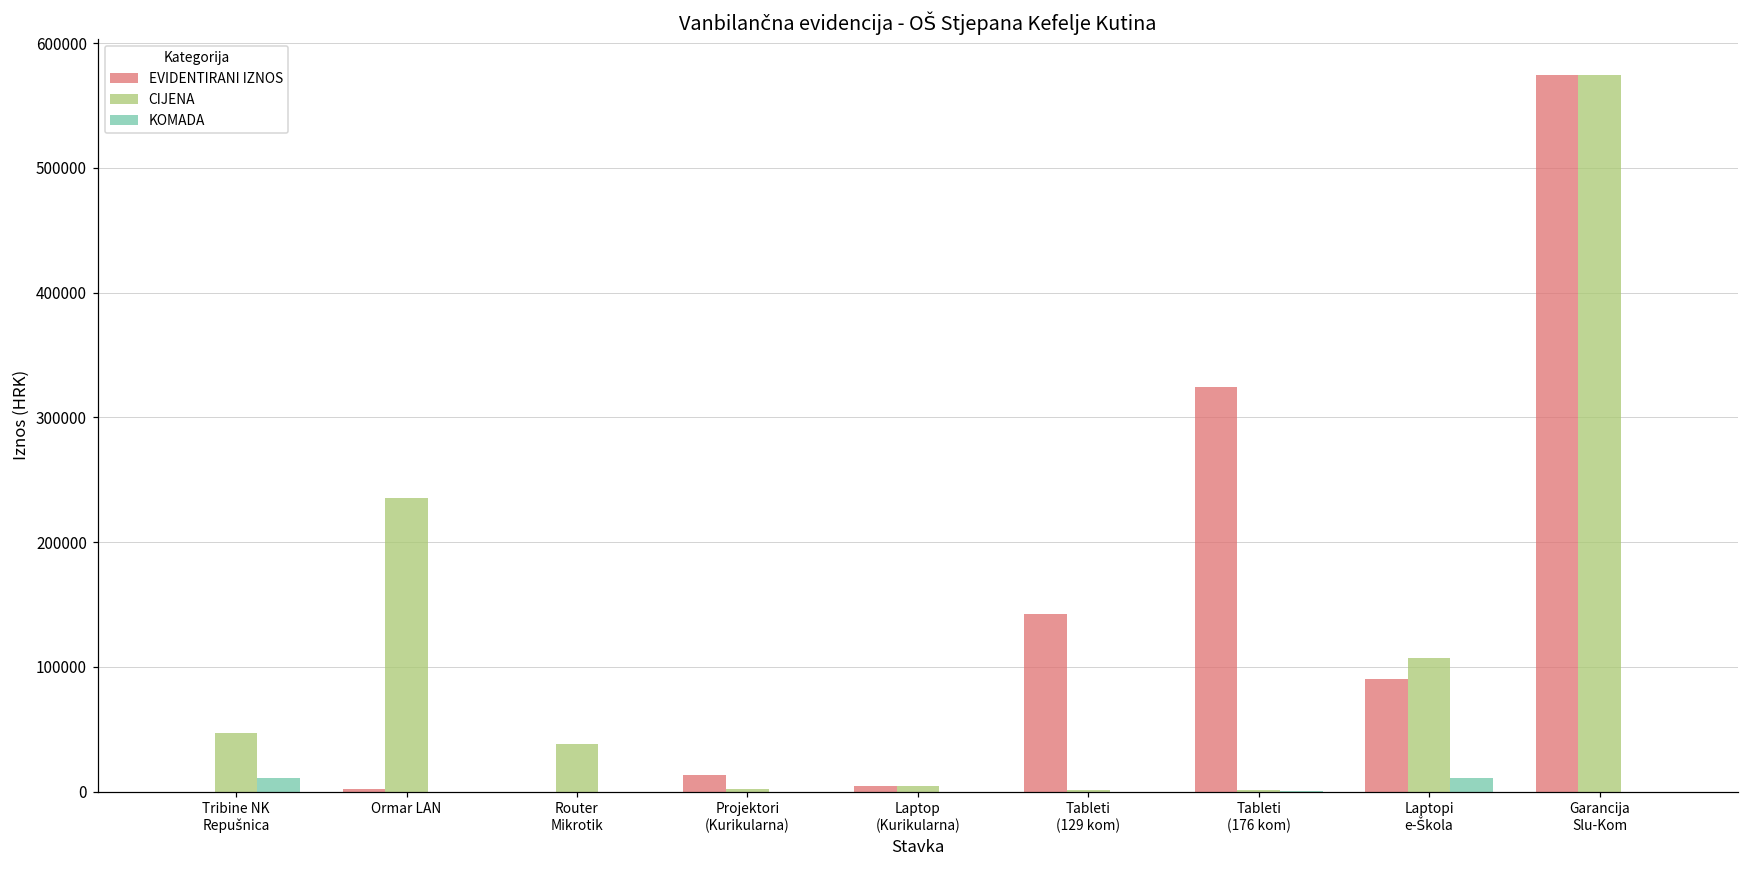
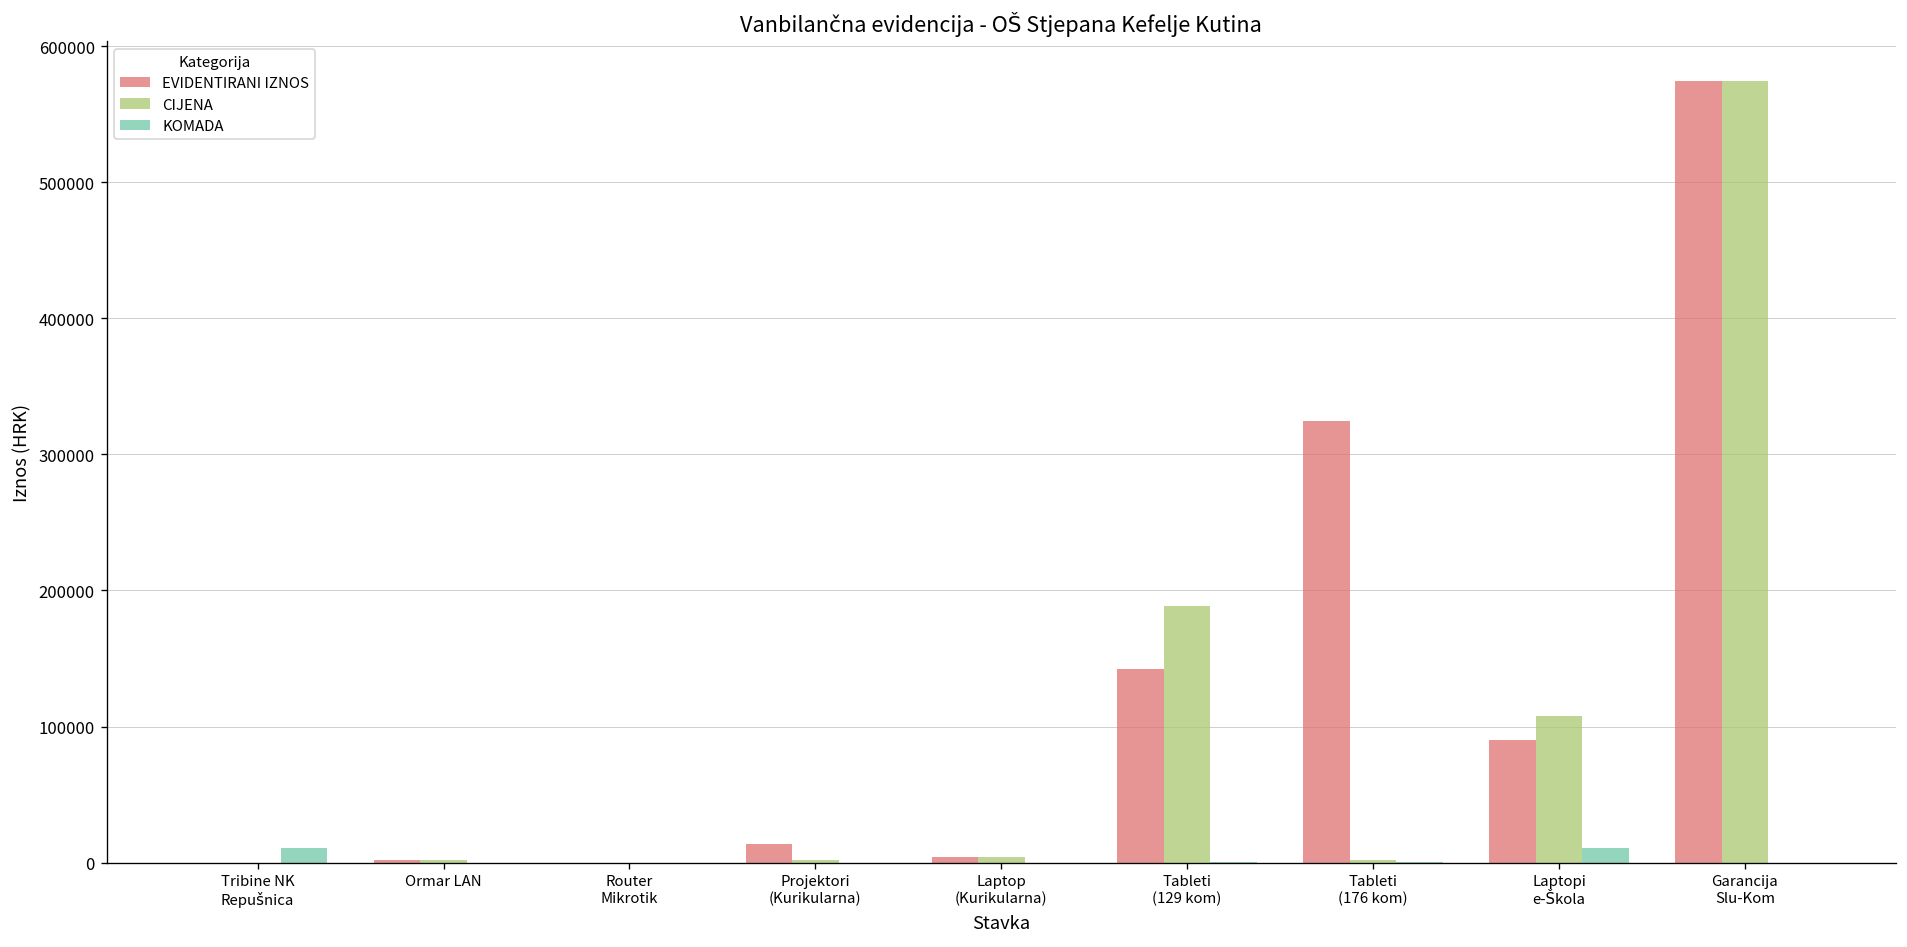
CIJENA, Tribine NK Repušnica: 47000 -> 0
CIJENA, Ormar LAN: 236000 -> 2000
CIJENA, Router Mikrotik: 38000 -> 0
CIJENA, Tableti (129 kom): 1000 -> 189000
